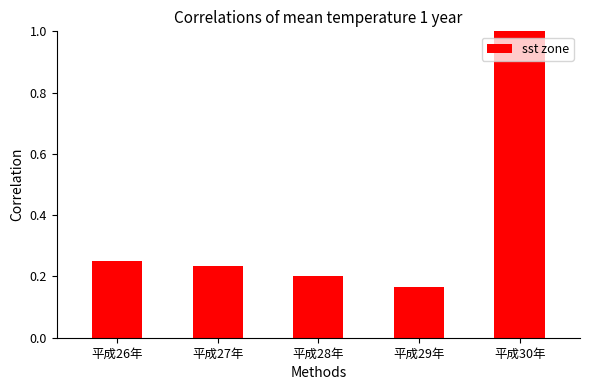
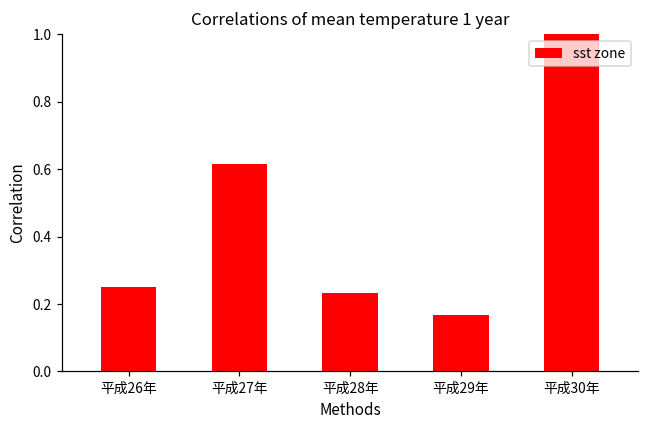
平成27年: 0.23 -> 0.62
平成28年: 0.20 -> 0.23
